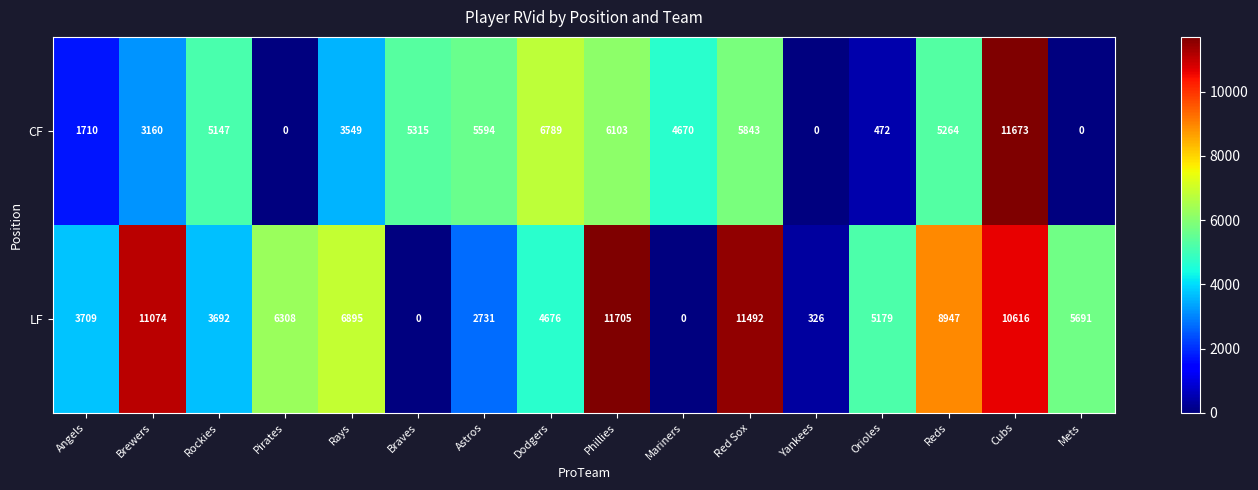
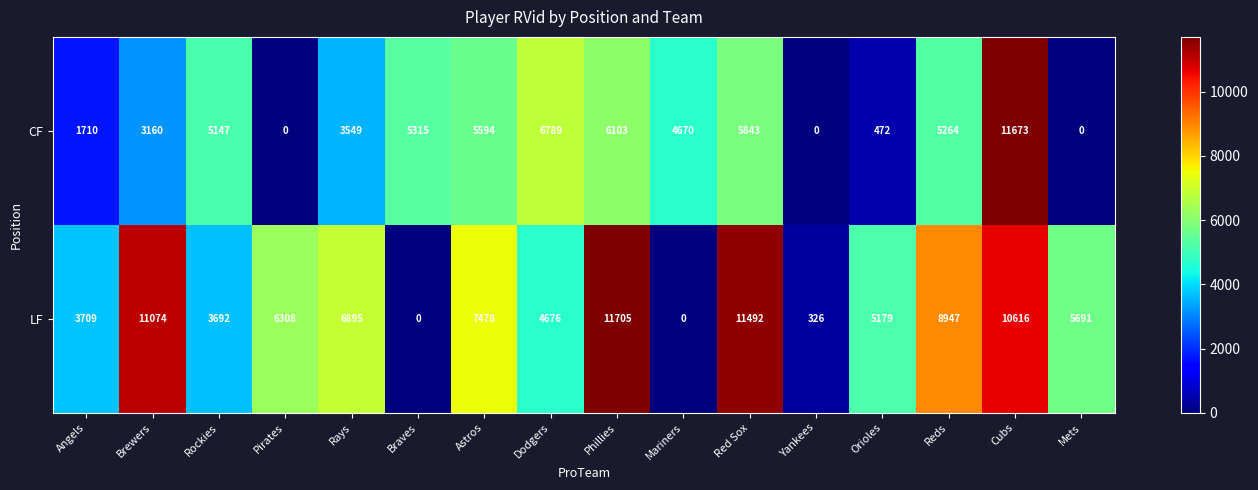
LF, Astros: 2731 -> 7478
